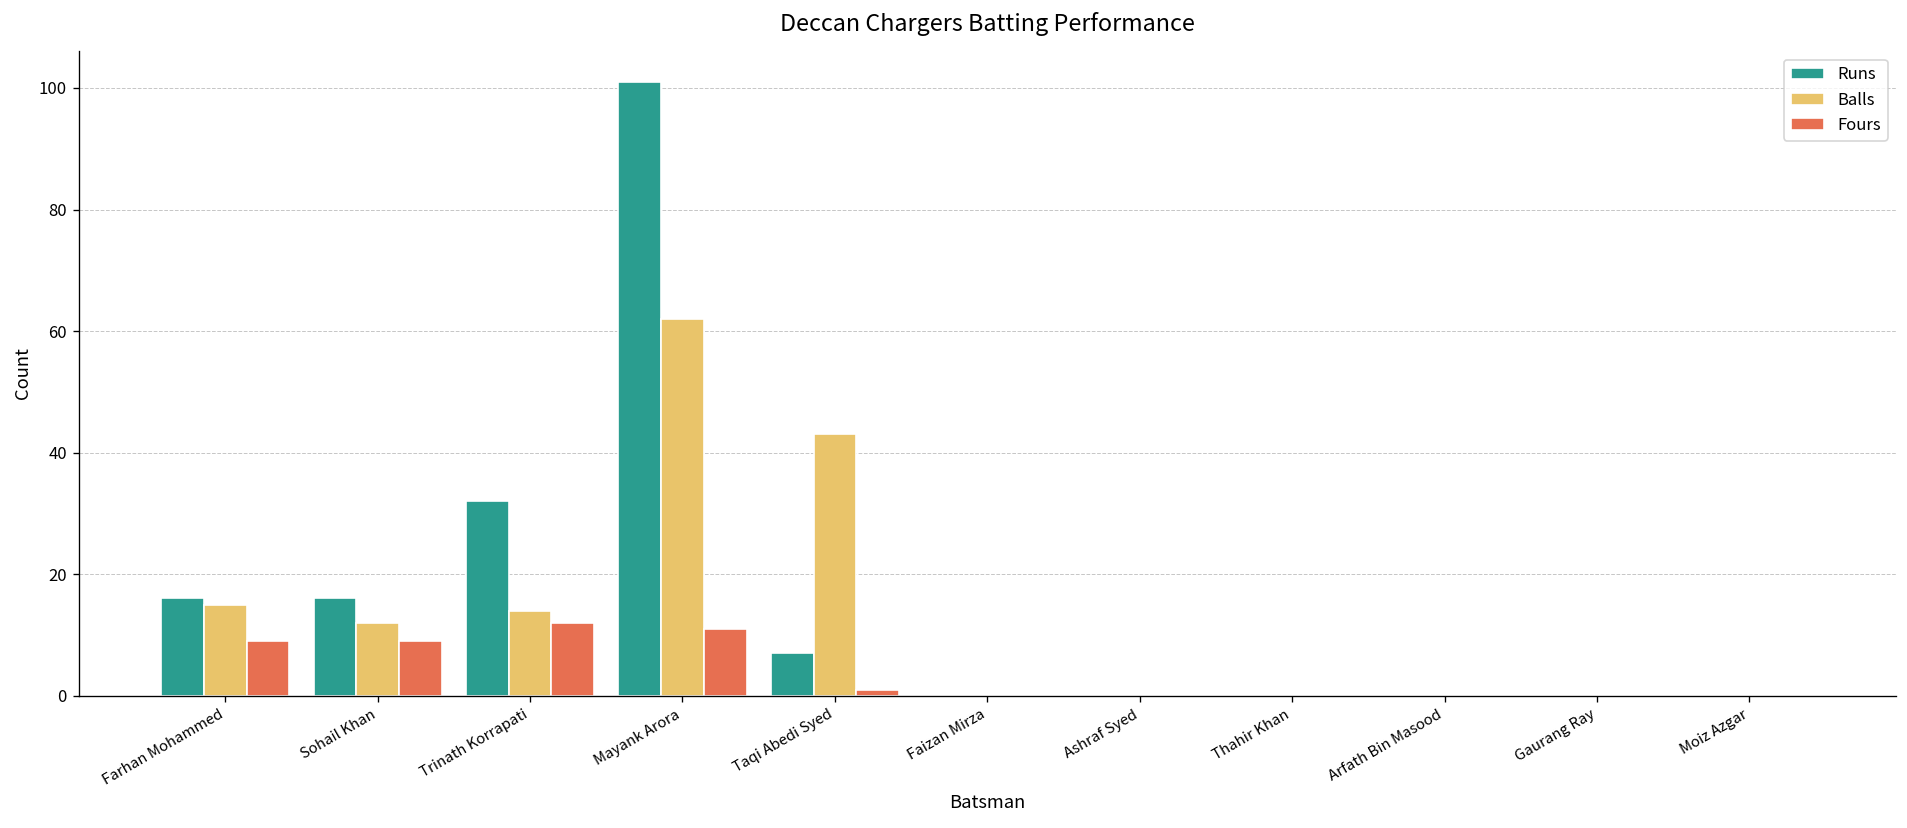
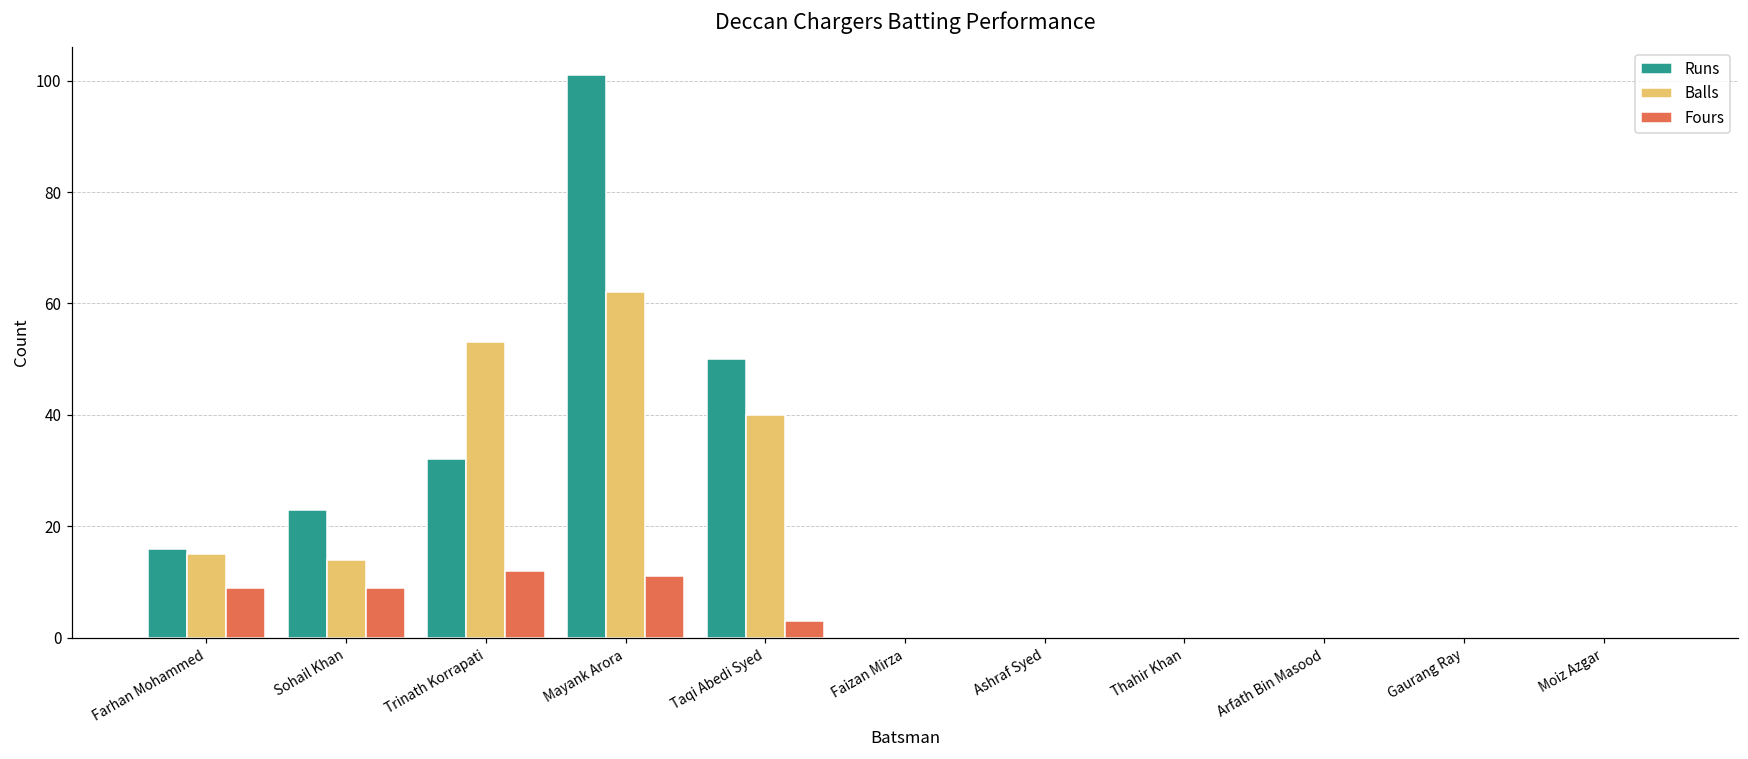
Runs, Sohail Khan: 16 -> 23
Balls, Sohail Khan: 12 -> 14
Balls, Trinath Korrapati: 14 -> 53
Runs, Taqi Abedi Syed: 7 -> 50
Balls, Taqi Abedi Syed: 43 -> 40
Fours, Taqi Abedi Syed: 1 -> 3
